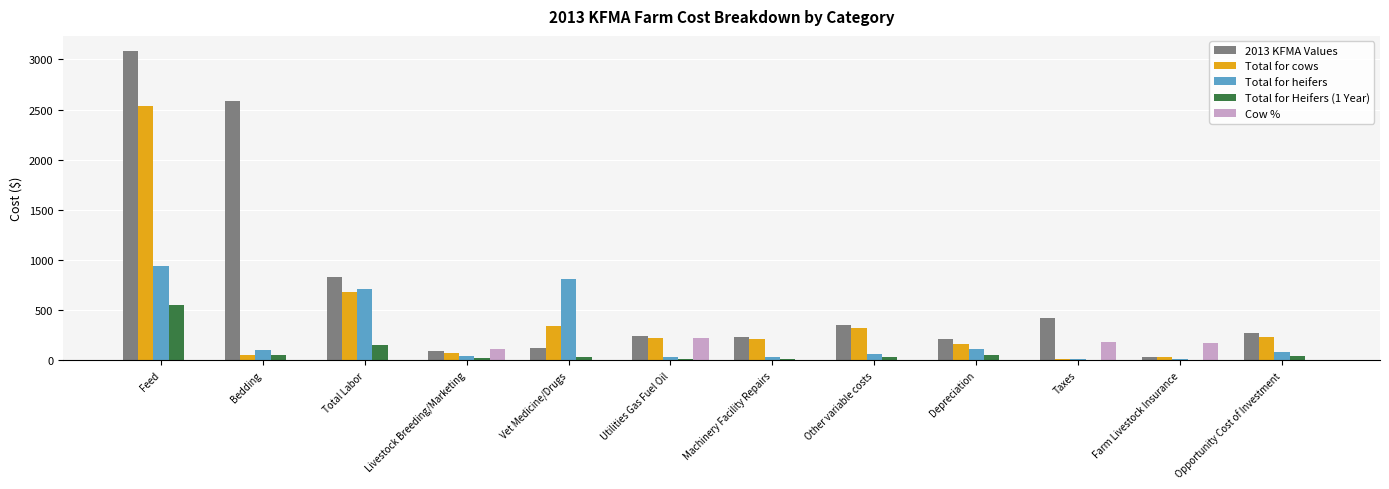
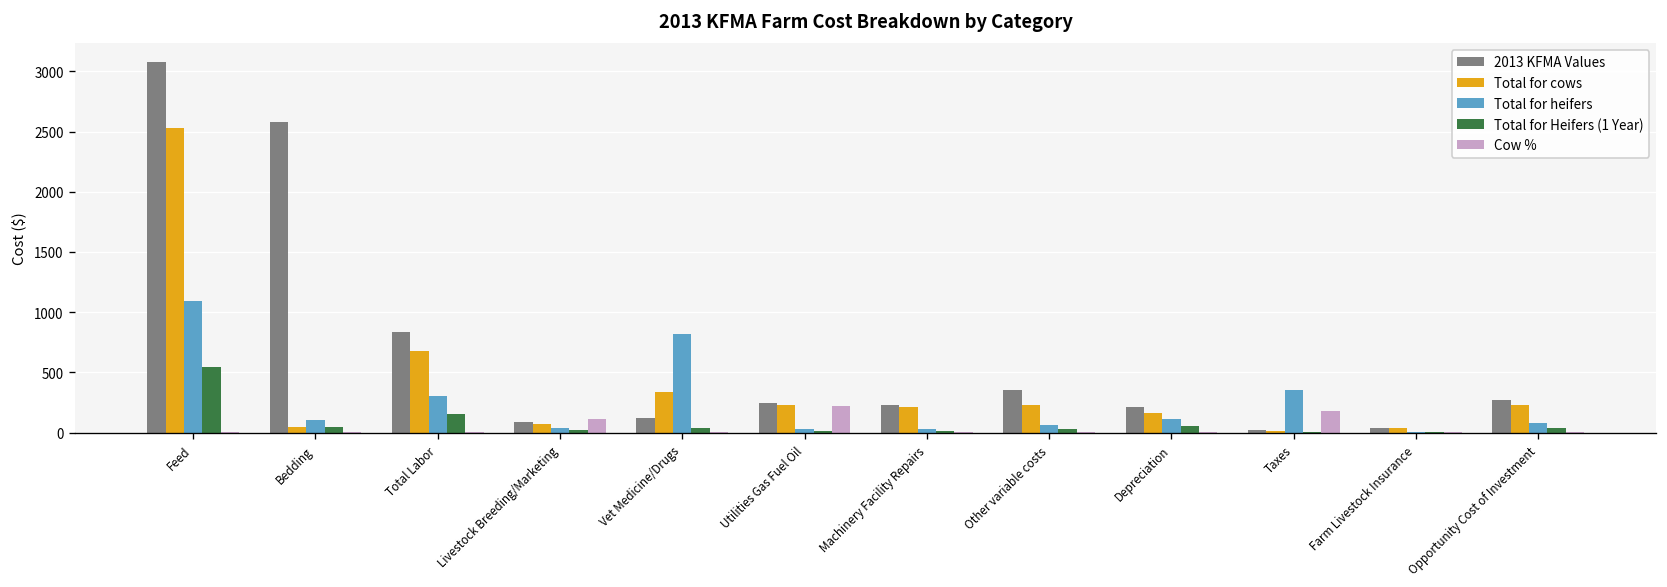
Total for heifers, Feed: 940 -> 1100
Total for heifers, Total Labor: 710 -> 300
Total for cows, Other variable costs: 320 -> 230
2013 KFMA Values, Taxes: 420 -> 20
Total for heifers, Taxes: 10 -> 360
Cow %, Farm Livestock Insurance: 170 -> 0
